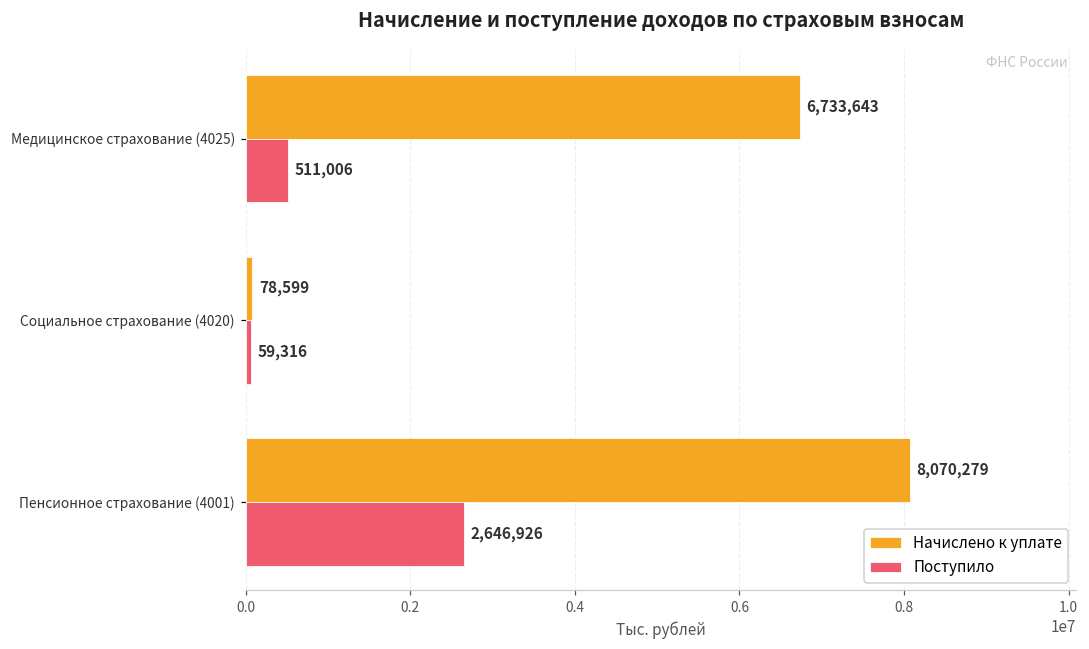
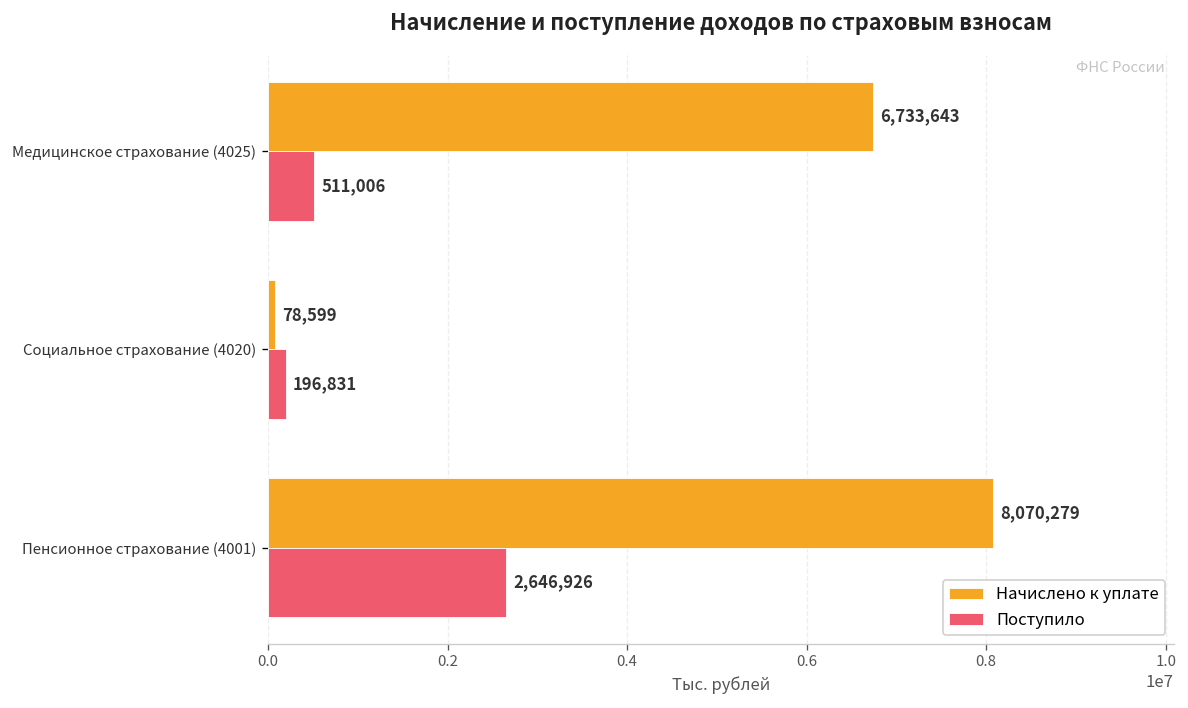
Поступило, Социальное страхование (4020): 59,316 -> 196,831
